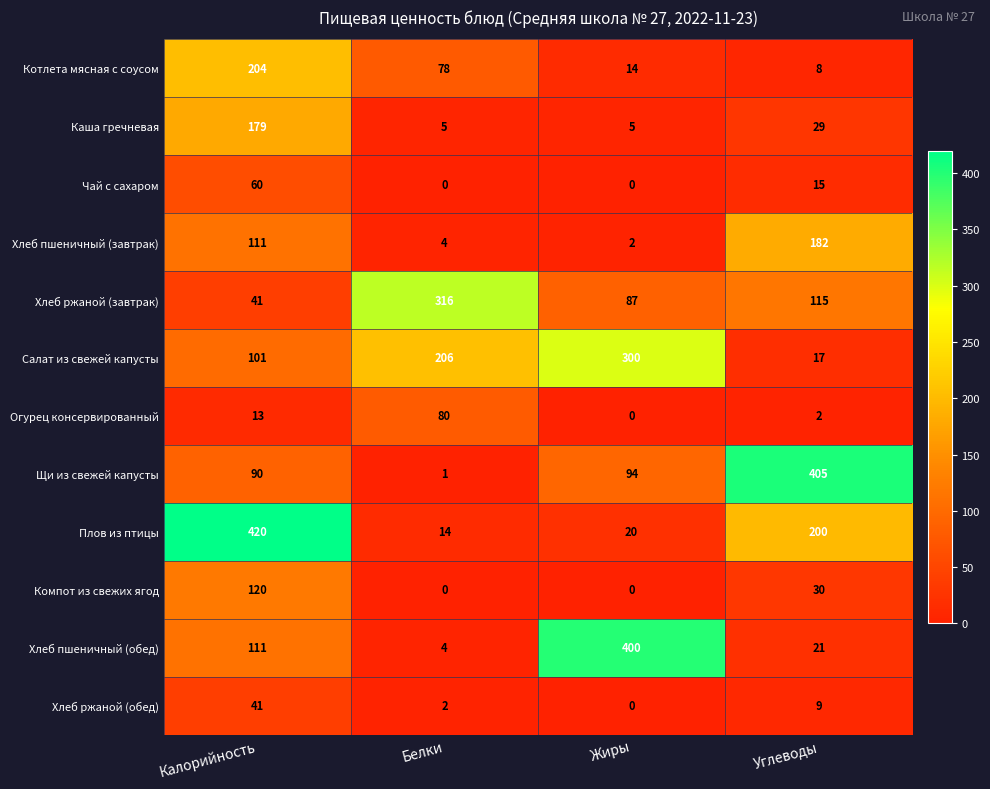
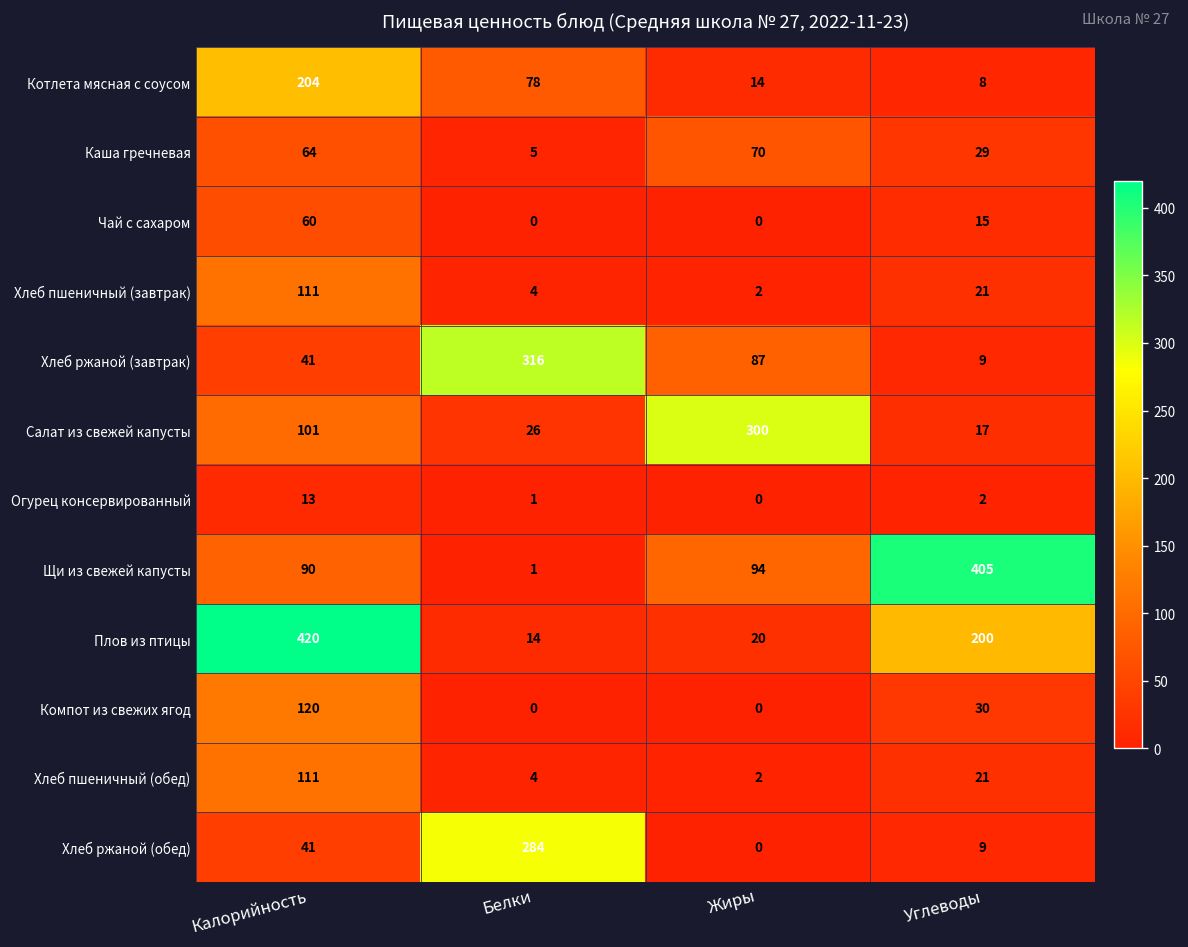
Каша гречневая, Калорийность: 179 -> 64
Каша гречневая, Жиры: 5 -> 70
Хлеб пшеничный (завтрак), Углеводы: 182 -> 21
Хлеб ржаной (завтрак), Углеводы: 115 -> 9
Салат из свежей капусты, Белки: 206 -> 26
Огурец консервированный, Белки: 80 -> 1
Хлеб пшеничный (обед), Жиры: 400 -> 2
Хлеб ржаной (обед), Белки: 2 -> 284
